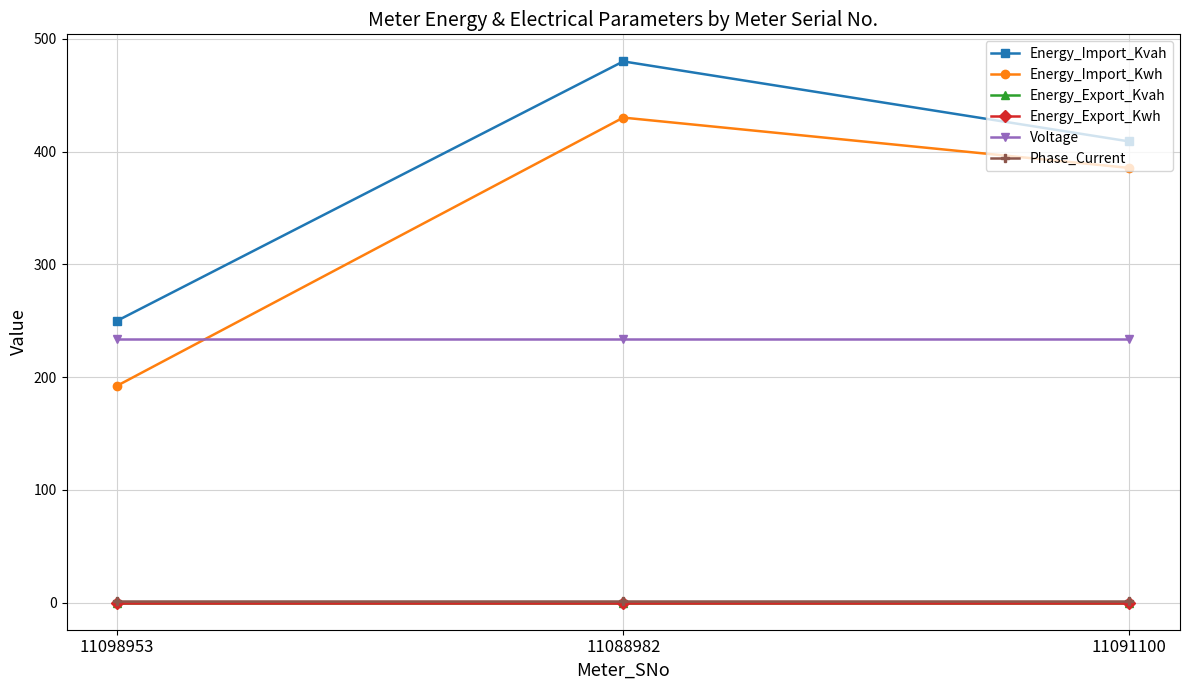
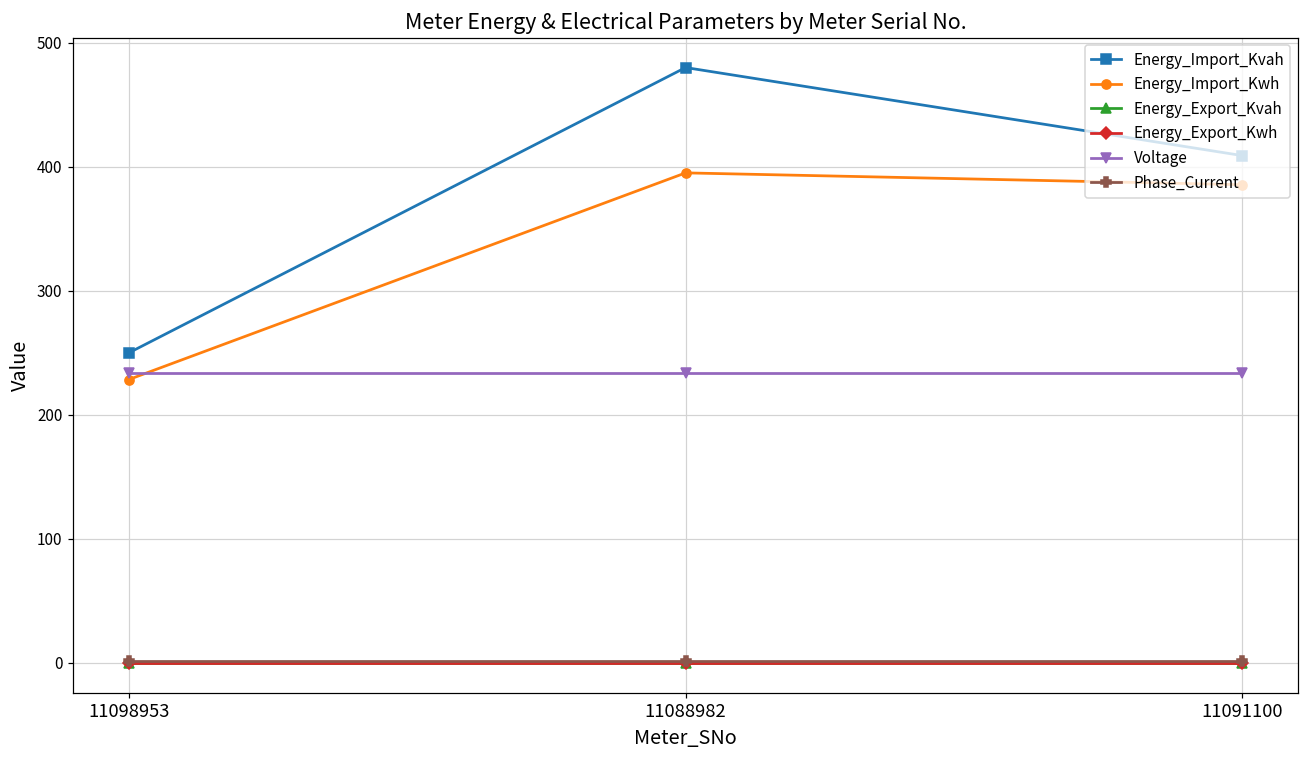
Energy_Import_Kwh, 11098953: 192 -> 228
Energy_Import_Kwh, 11088982: 430 -> 395
